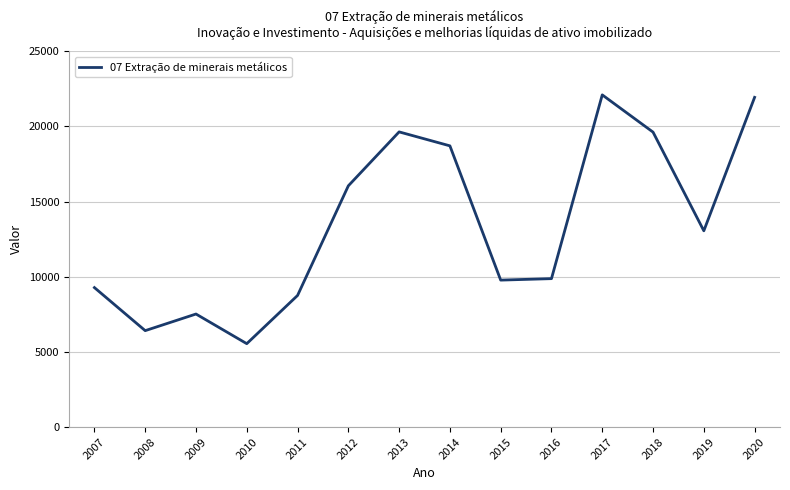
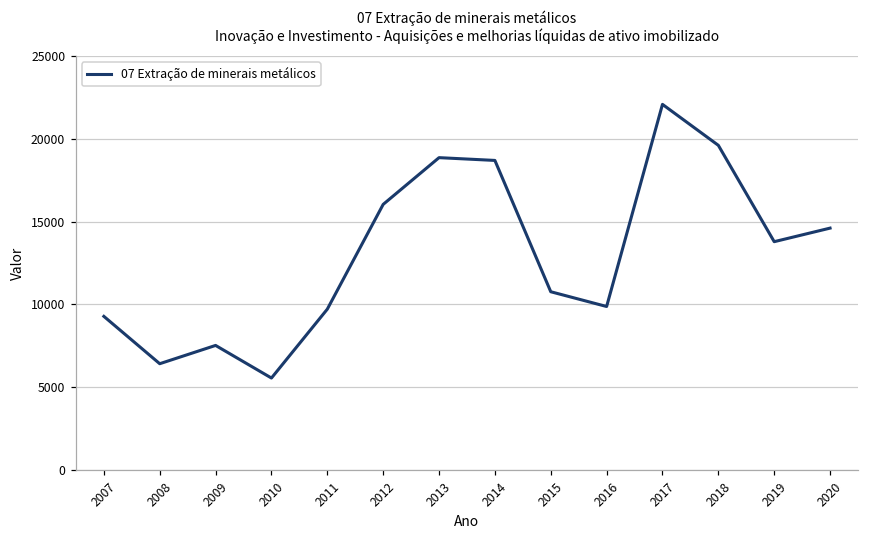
2011: 8800 -> 9700
2013: 19600 -> 18900
2015: 9800 -> 10800
2019: 13100 -> 13800
2020: 21900 -> 14600
